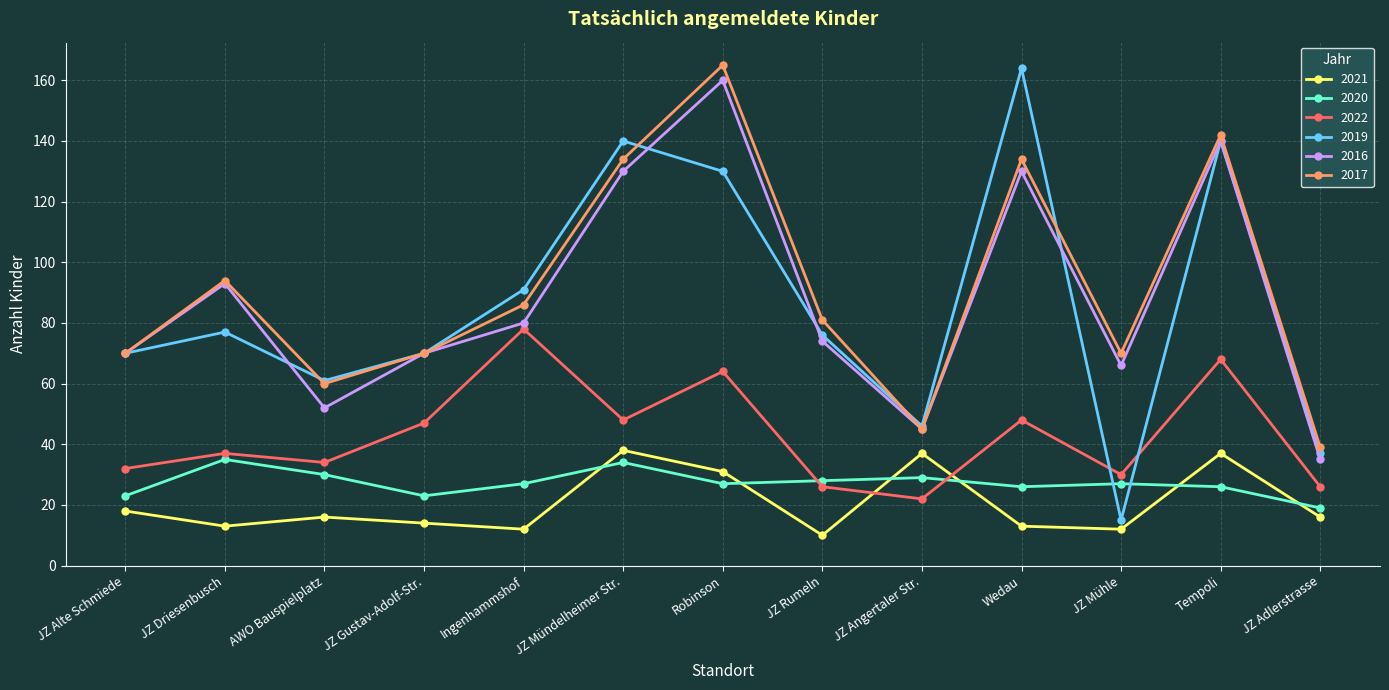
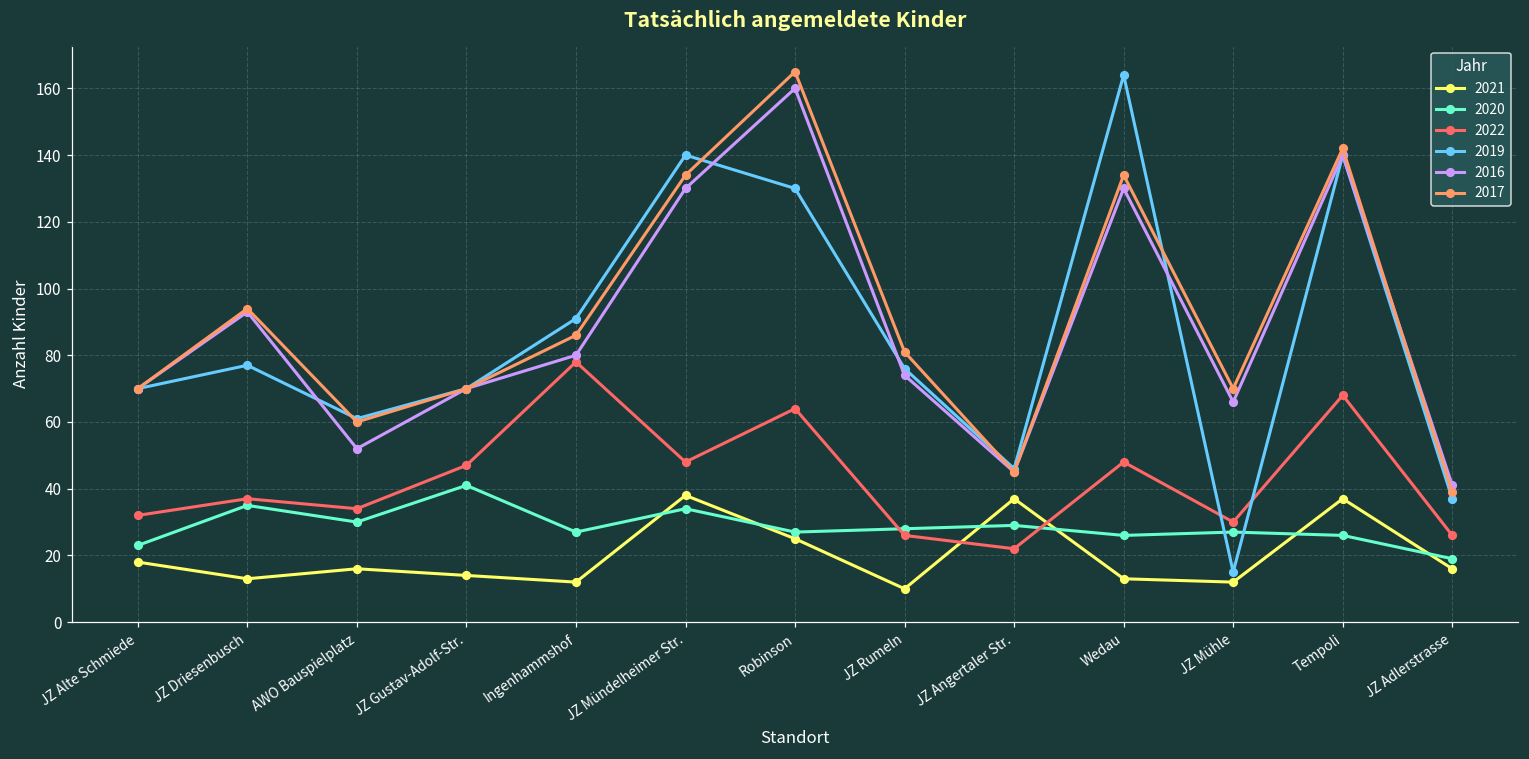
2020, JZ Gustav-Adolf-Str.: 23 -> 41
2021, Robinson: 31 -> 25
2016, JZ Adlerstrasse: 35 -> 41
